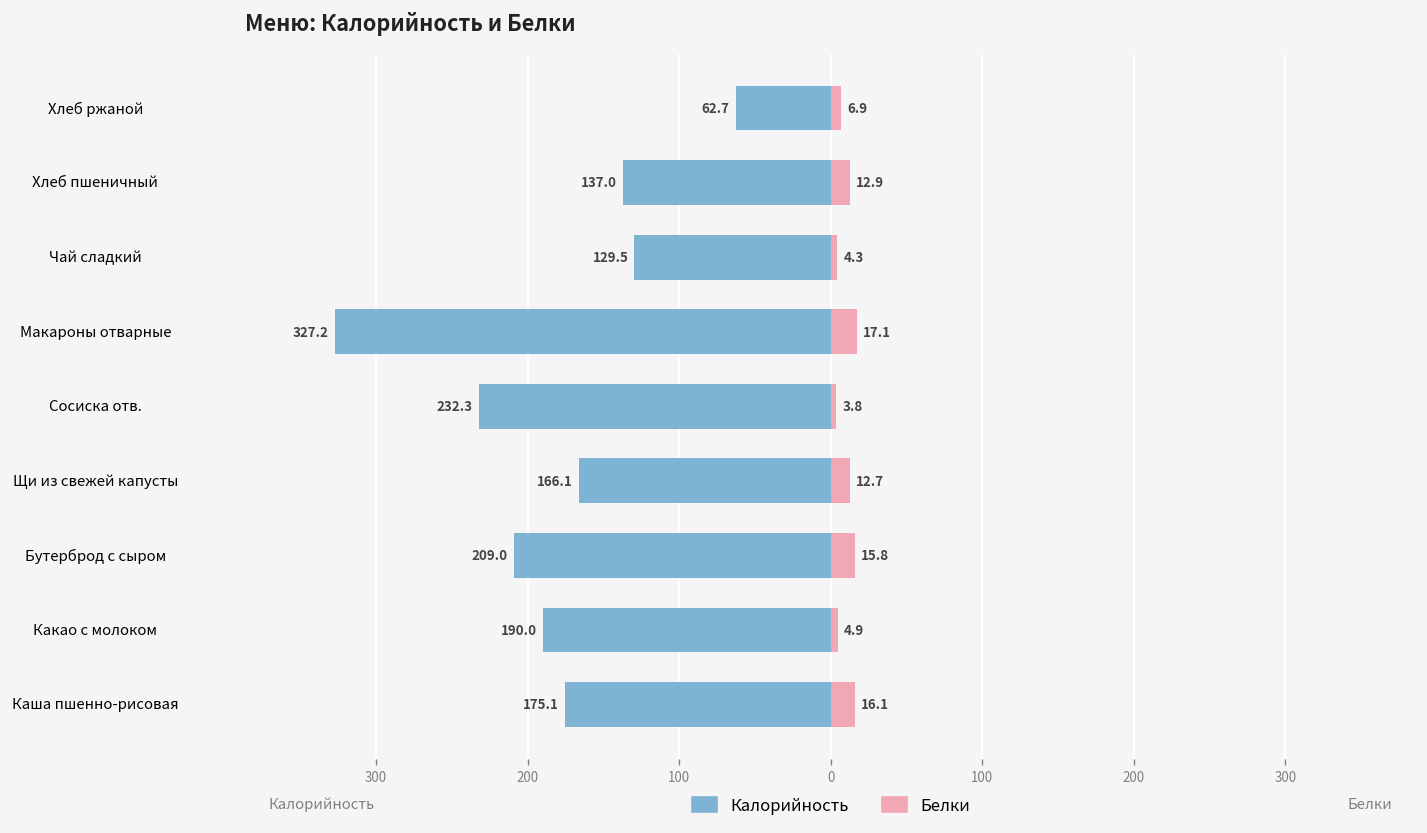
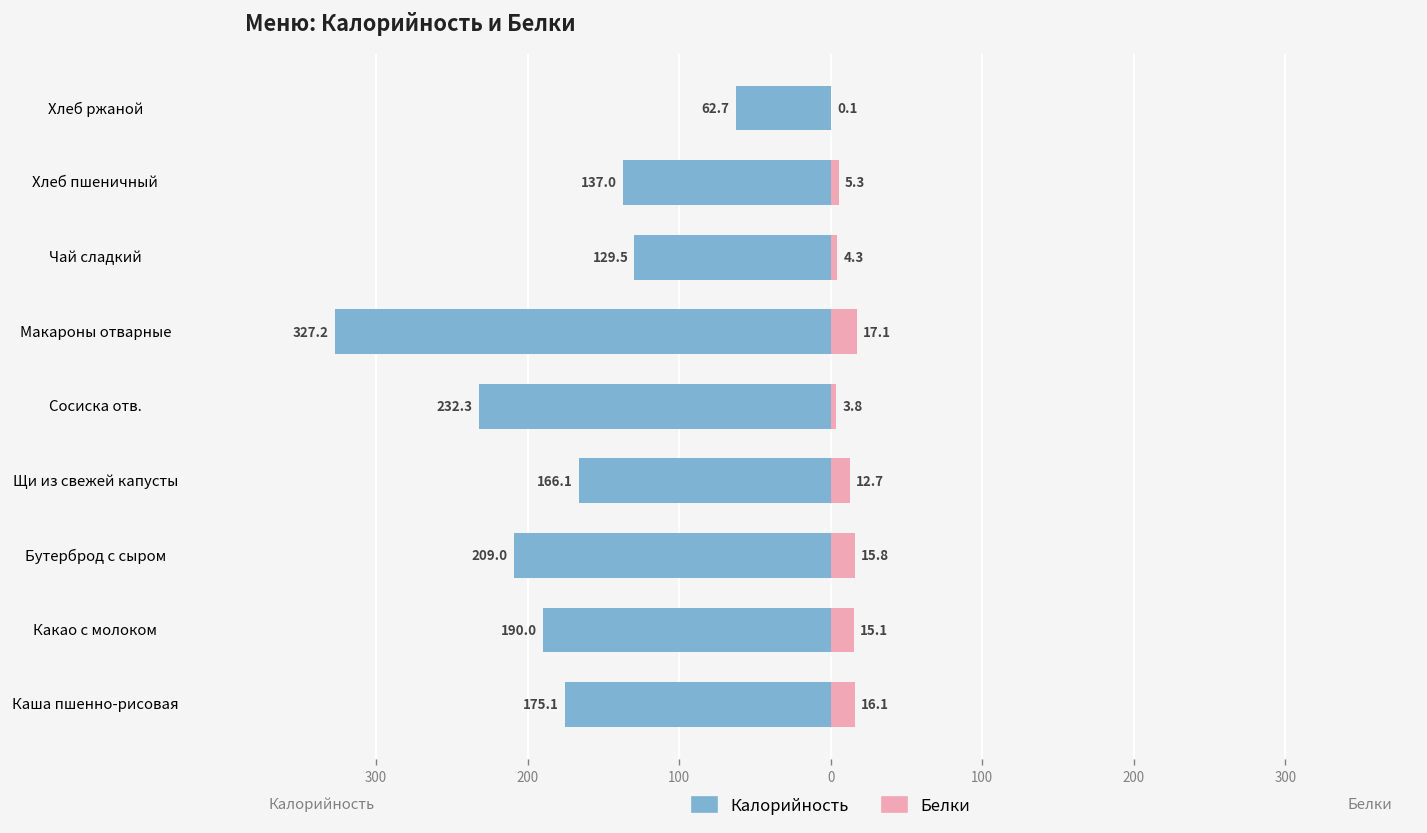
Белки, Хлеб ржаной: 6.9 -> 0.1
Белки, Хлеб пшеничный: 12.9 -> 5.3
Белки, Какао с молоком: 4.9 -> 15.1
